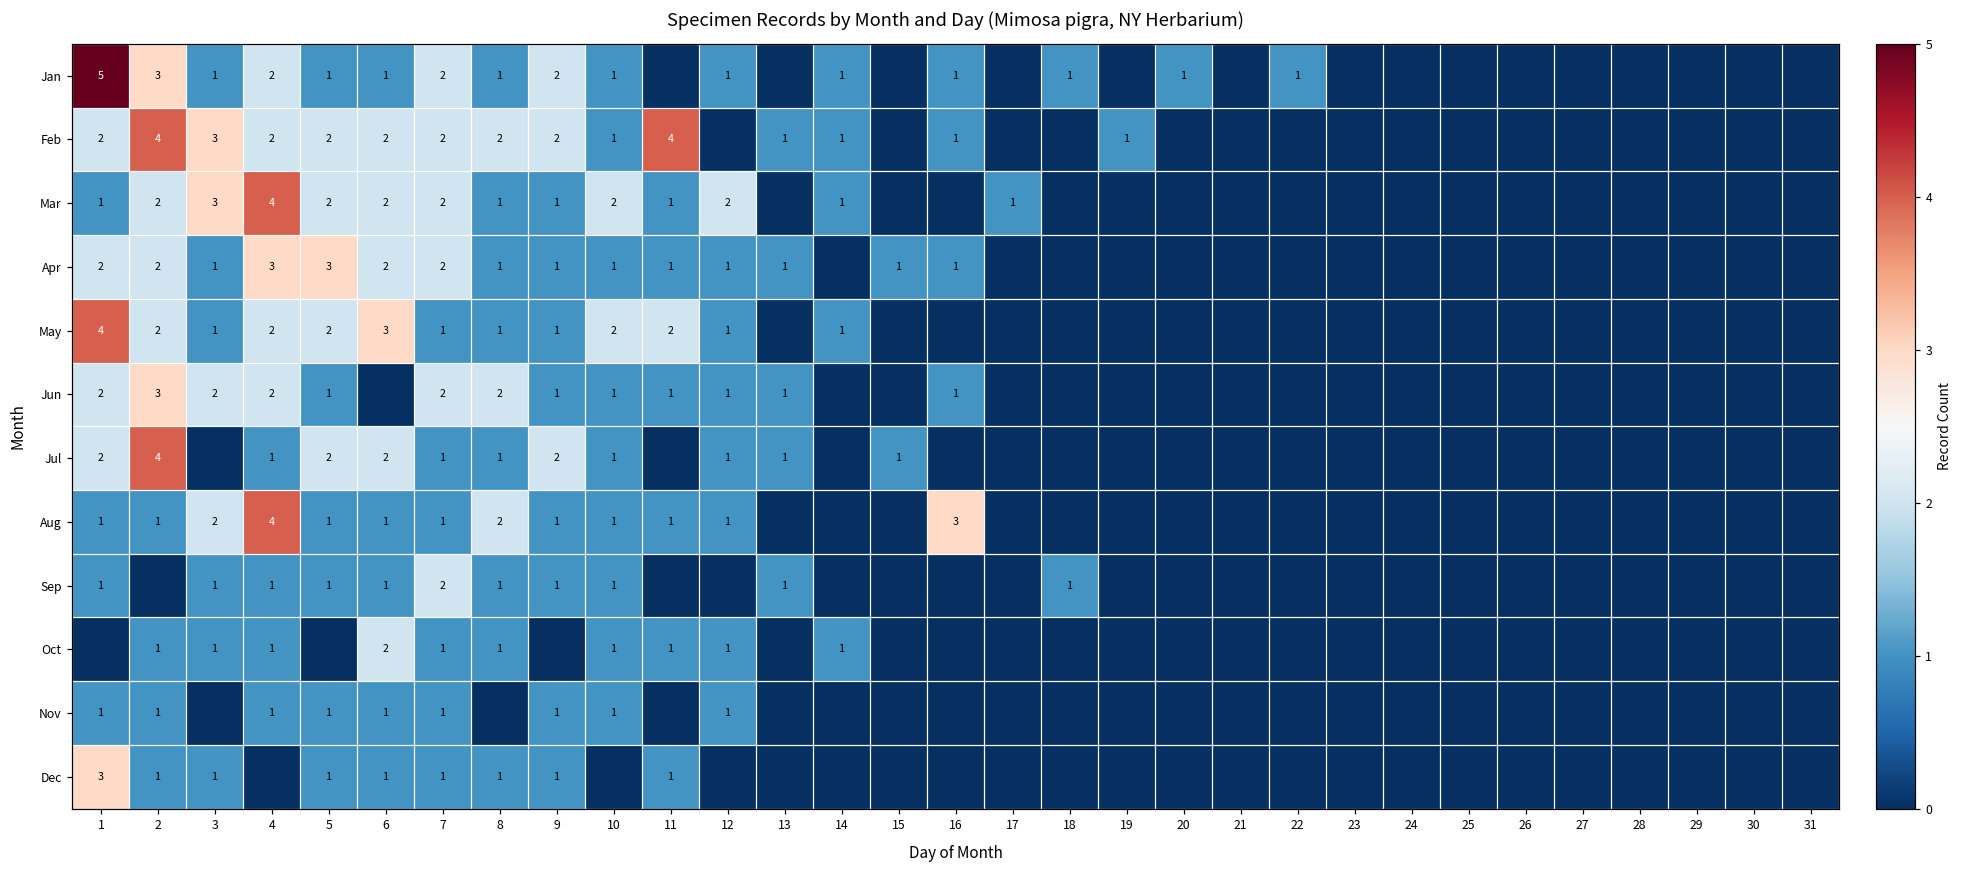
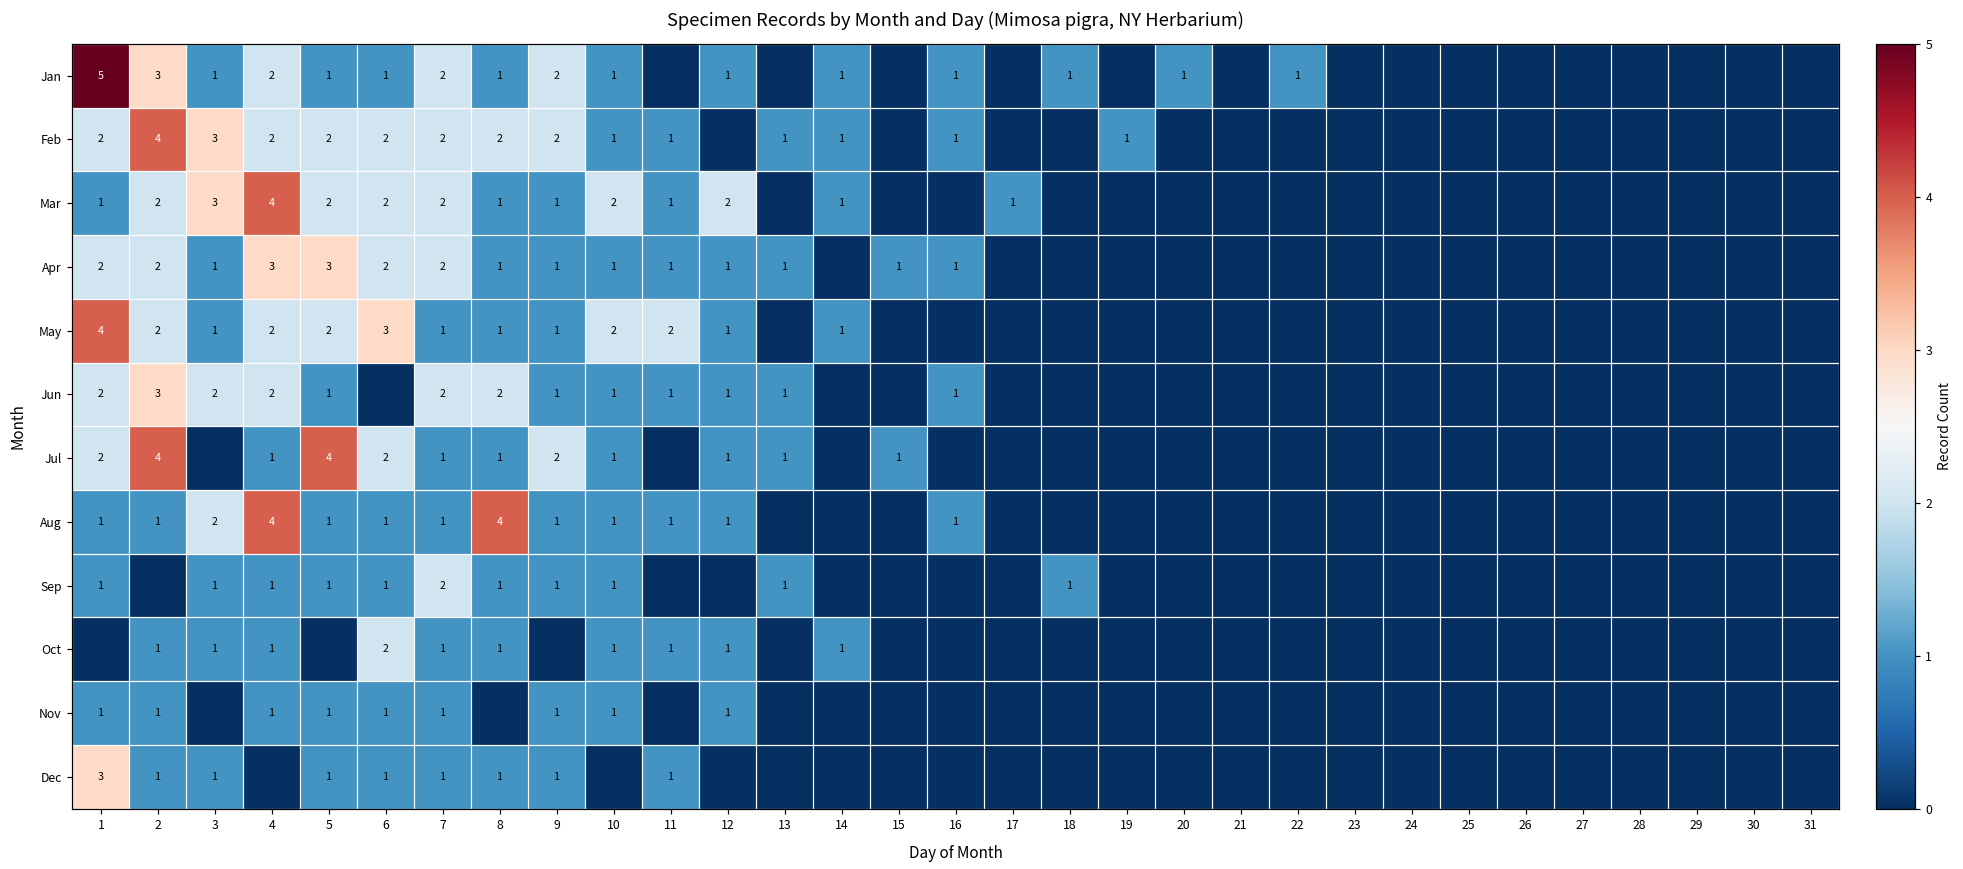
Feb, 11: 4 -> 1
Jul, 5: 2 -> 4
Aug, 8: 2 -> 4
Aug, 16: 3 -> 1
